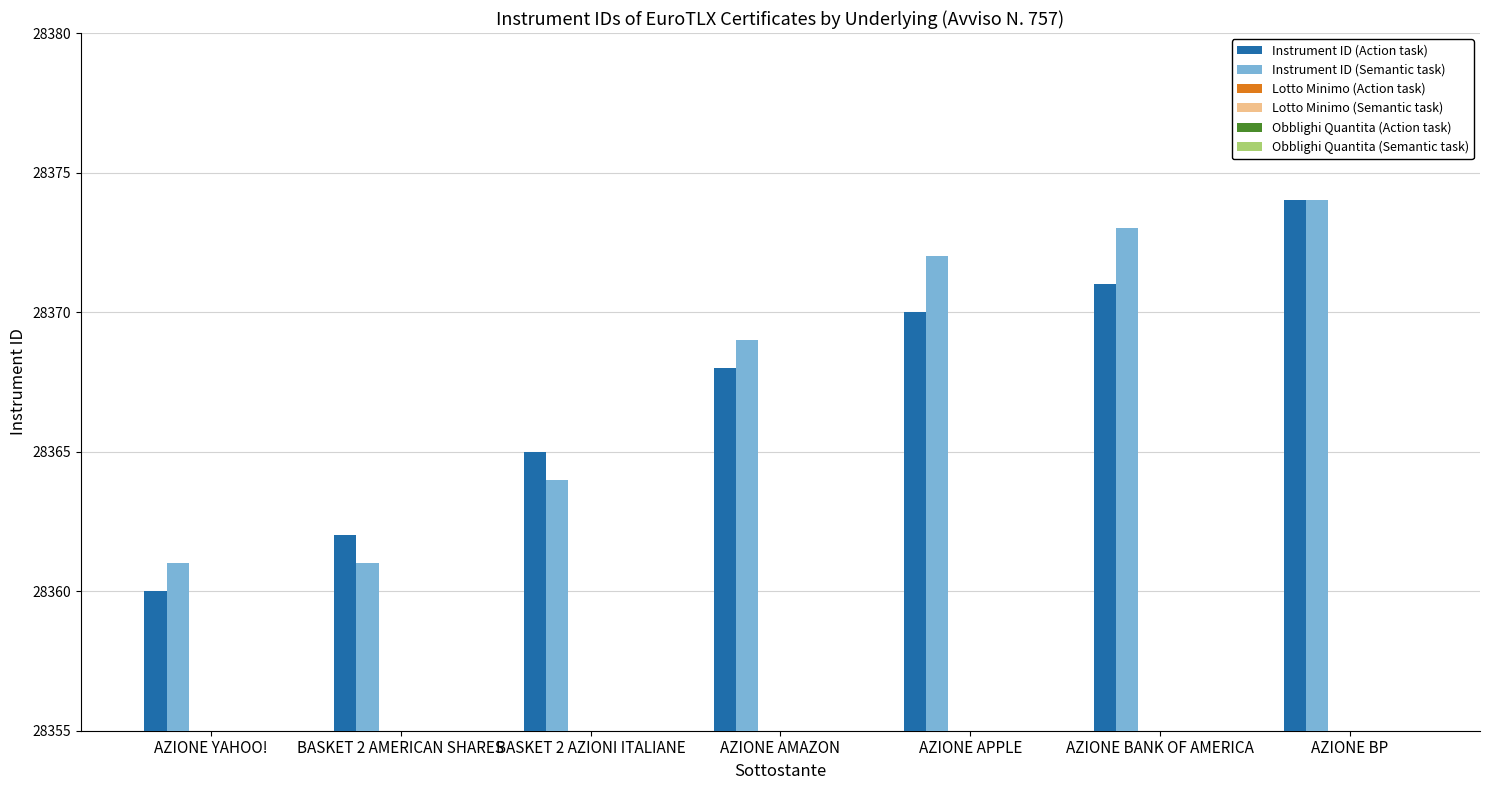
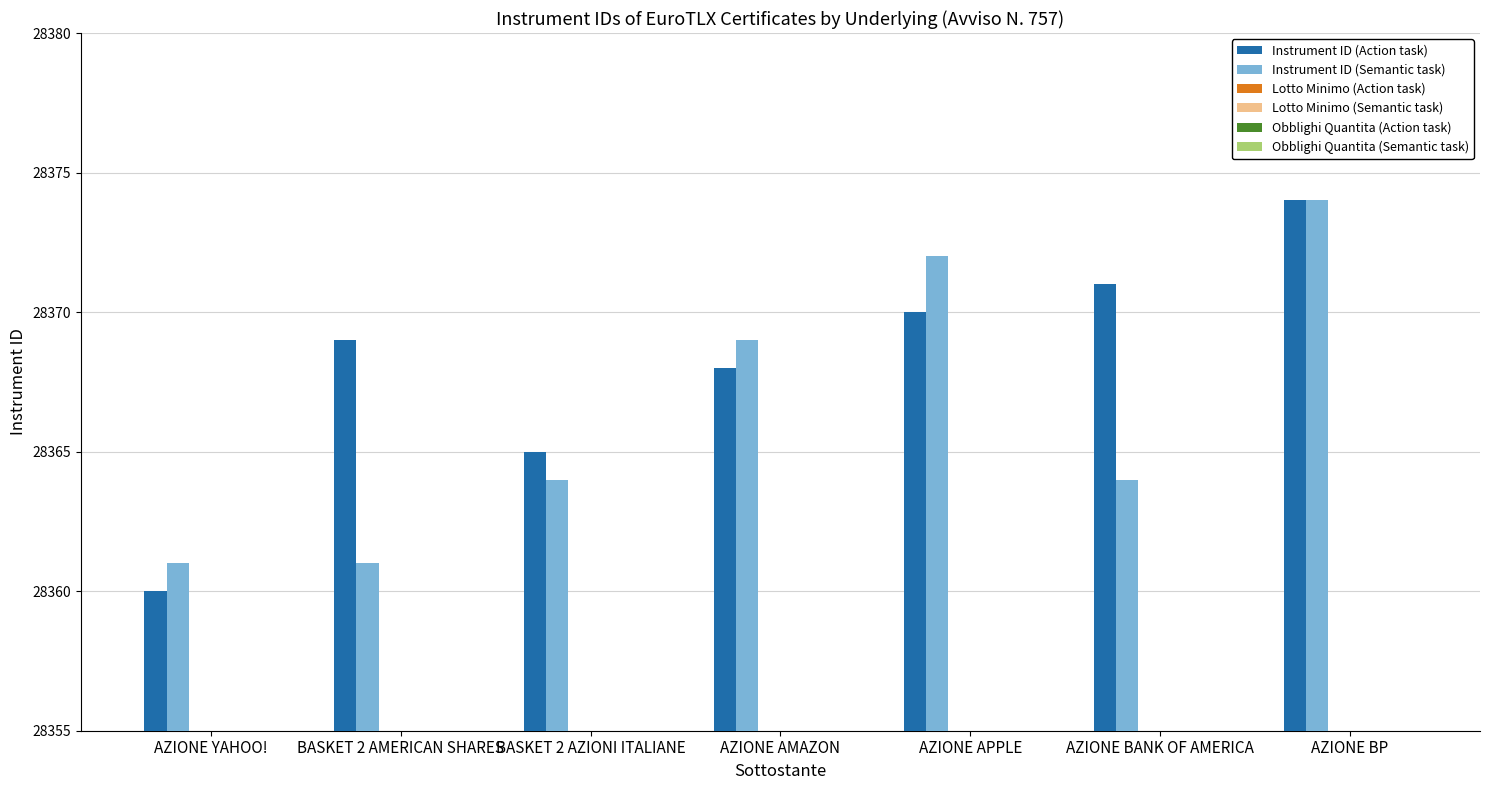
Instrument ID (Action task), BASKET 2 AMERICAN SHARES: 28362 -> 28369
Instrument ID (Semantic task), AZIONE BANK OF AMERICA: 28373 -> 28364
